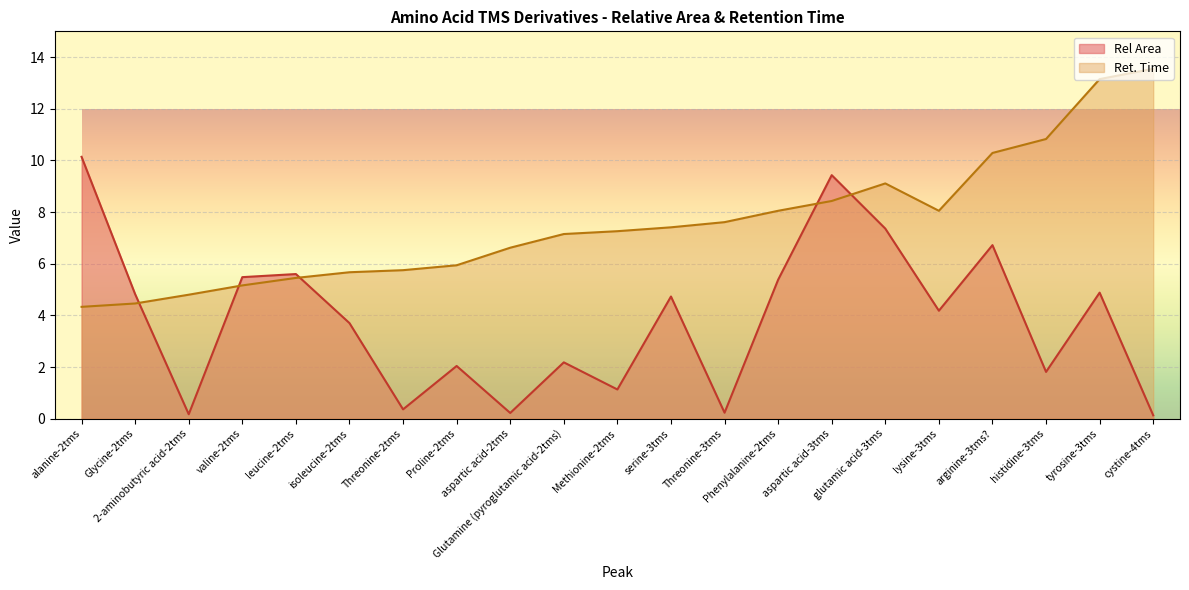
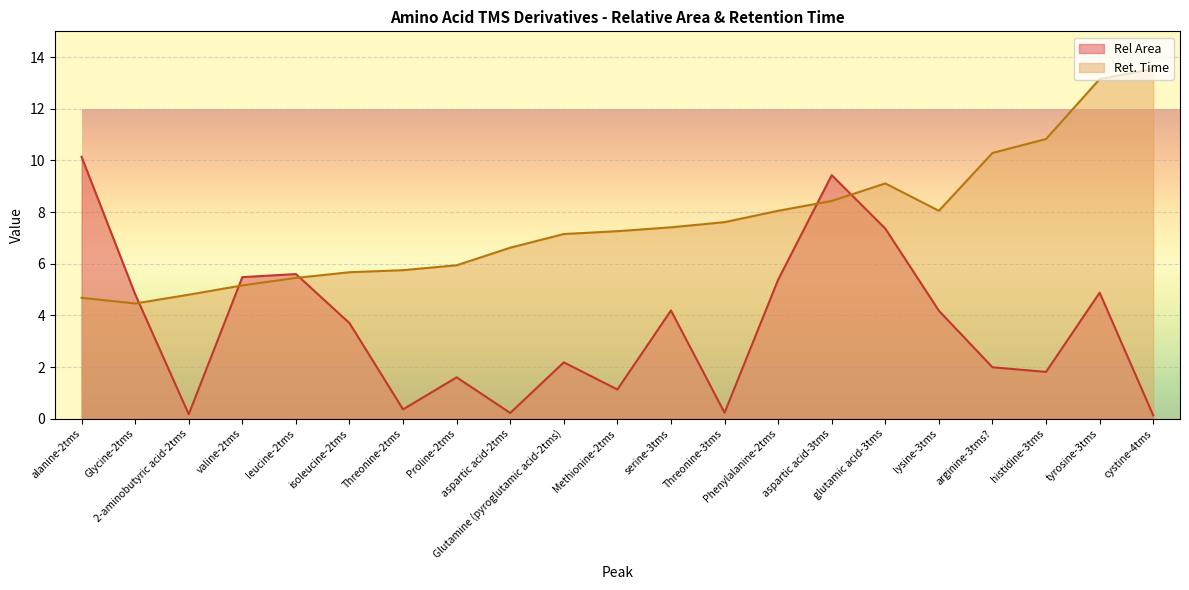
Ret. Time, alanine-2tms: 4.3 -> 4.7
Rel Area, Proline-2tms: 2.0 -> 1.6
Rel Area, serine-3tms: 4.7 -> 4.2
Rel Area, arginine-3tms?: 6.7 -> 2.0
